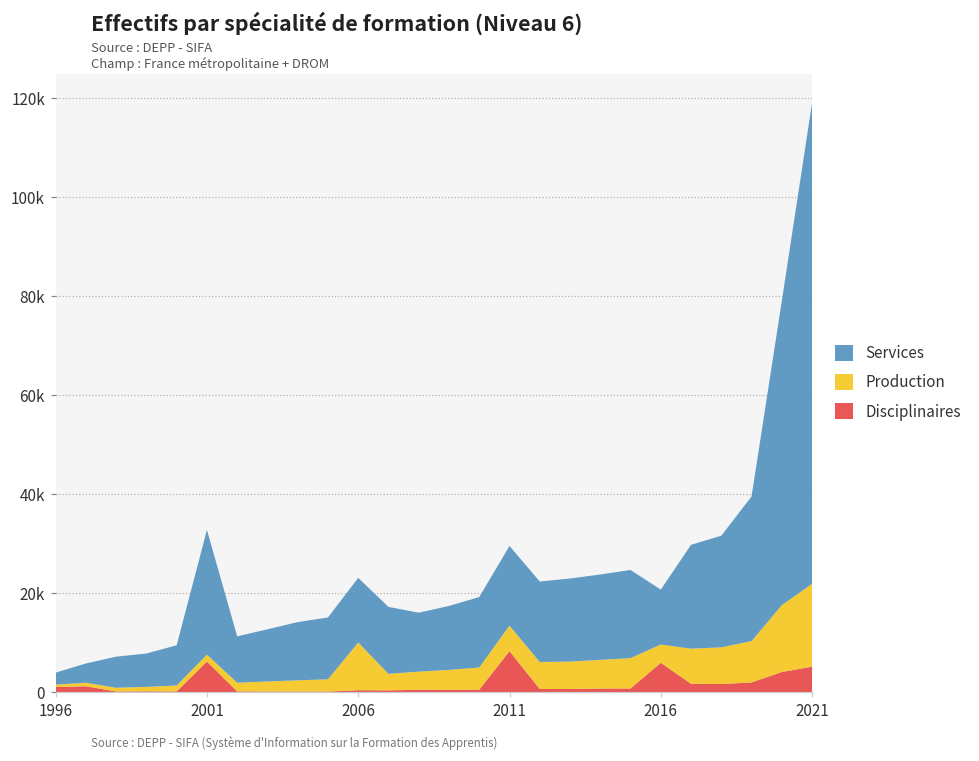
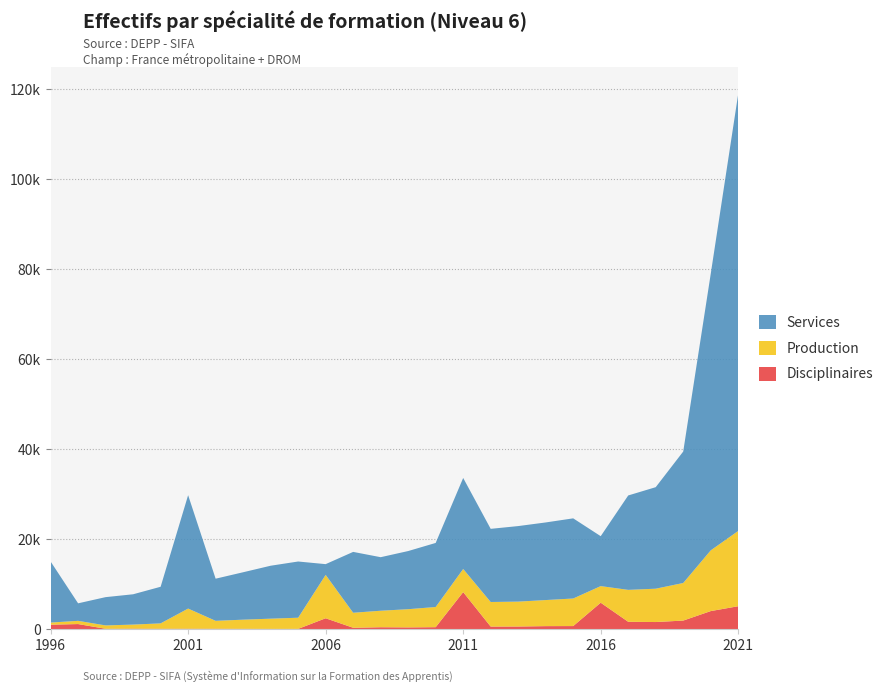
Services, 1996: 2000 -> 14000
Disciplinaires, 2001: 6000 -> 0
Production, 2001: 1000 -> 4000
Disciplinaires, 2006: 0 -> 2000
Services, 2006: 13000 -> 2000
Services, 2011: 16000 -> 20000
